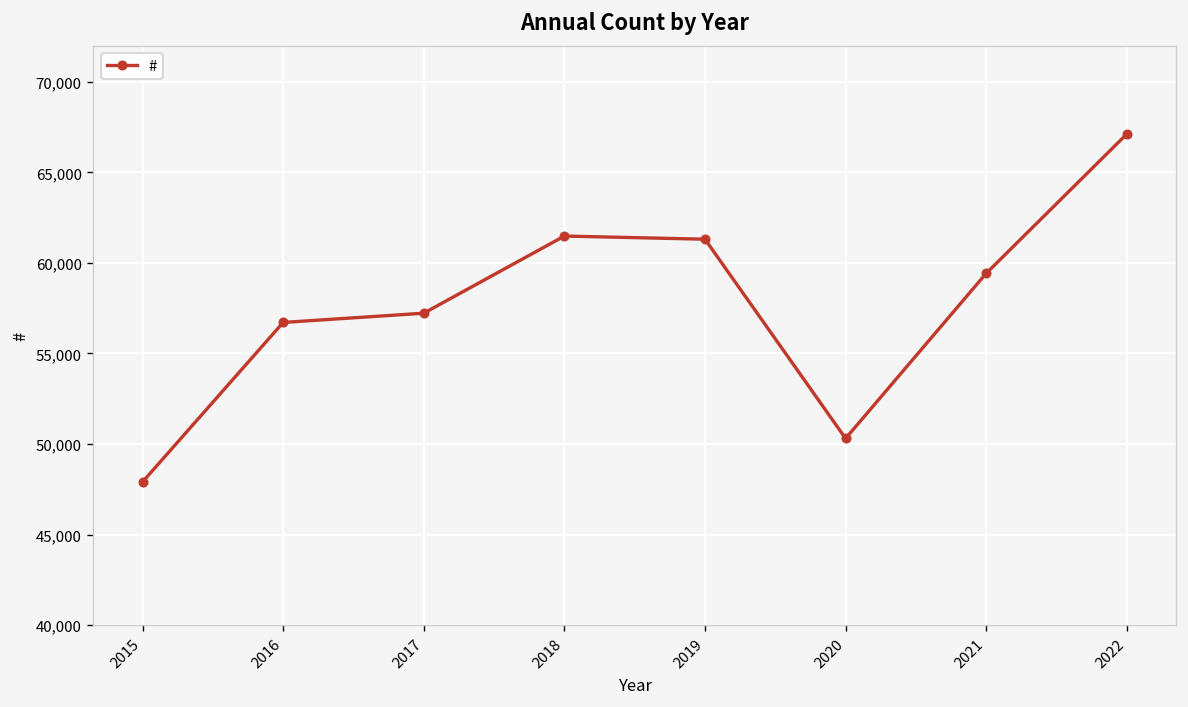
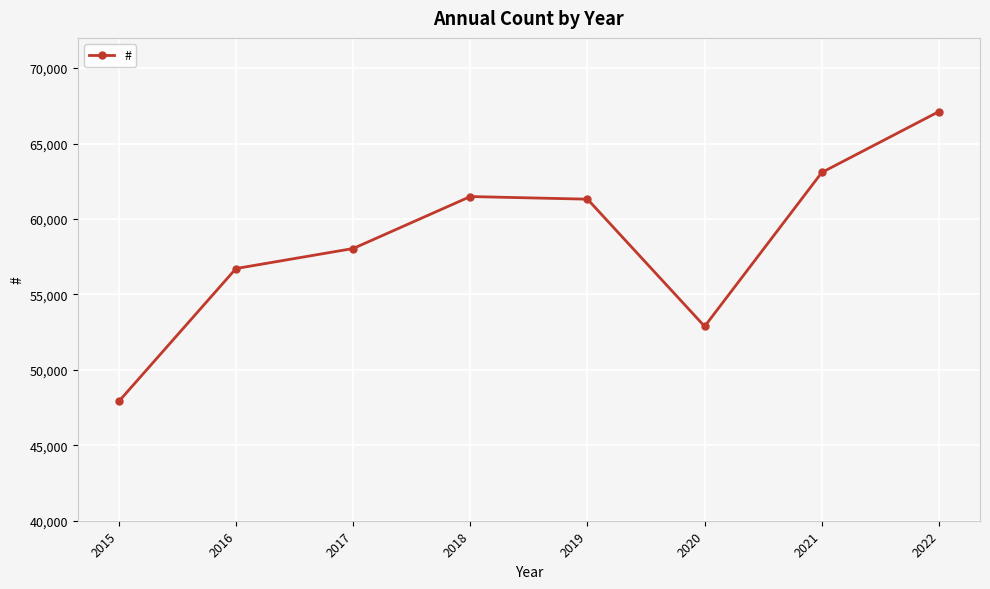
2017: 57,200 -> 58,000
2020: 50,300 -> 52,900
2021: 59,400 -> 63,100
